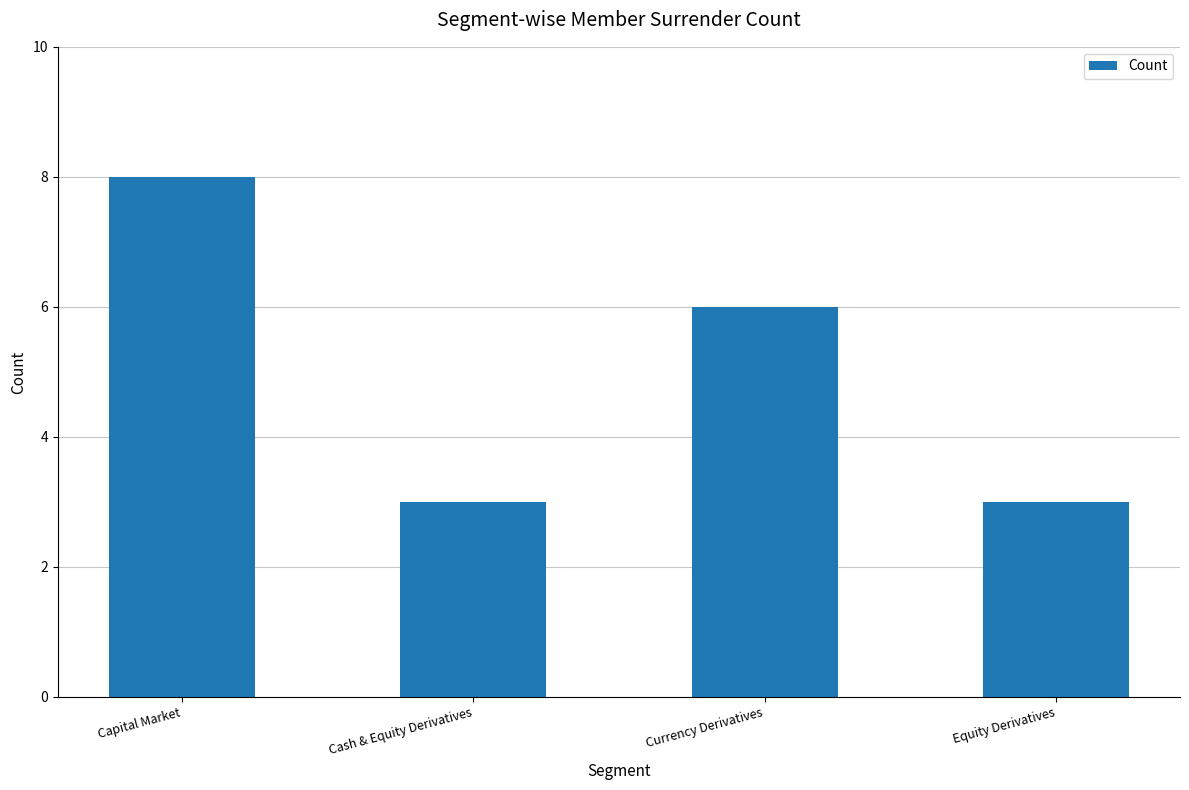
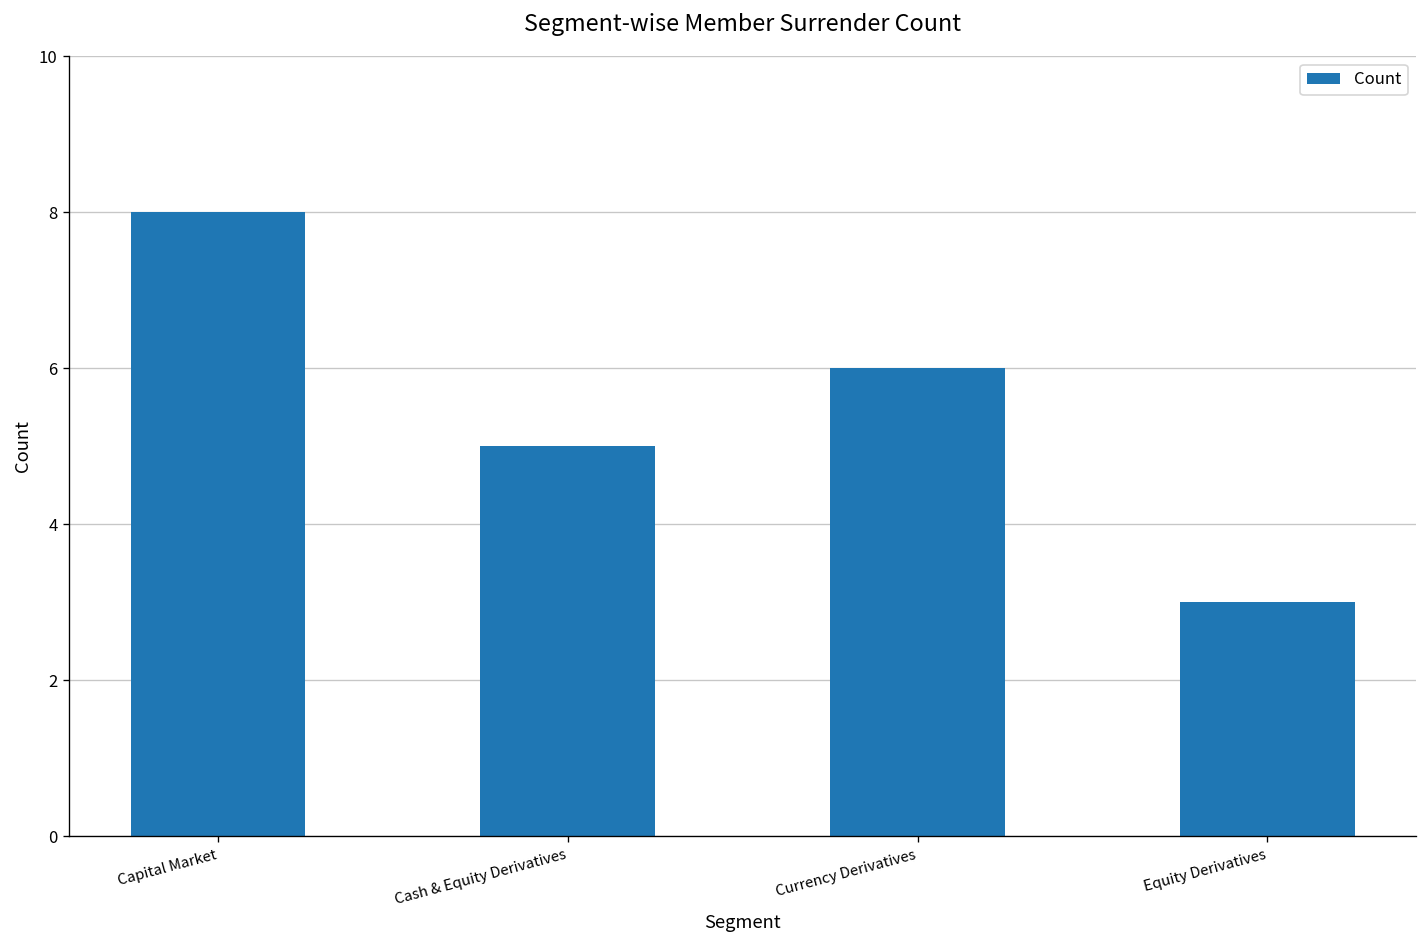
Cash & Equity Derivatives: 3 -> 5
